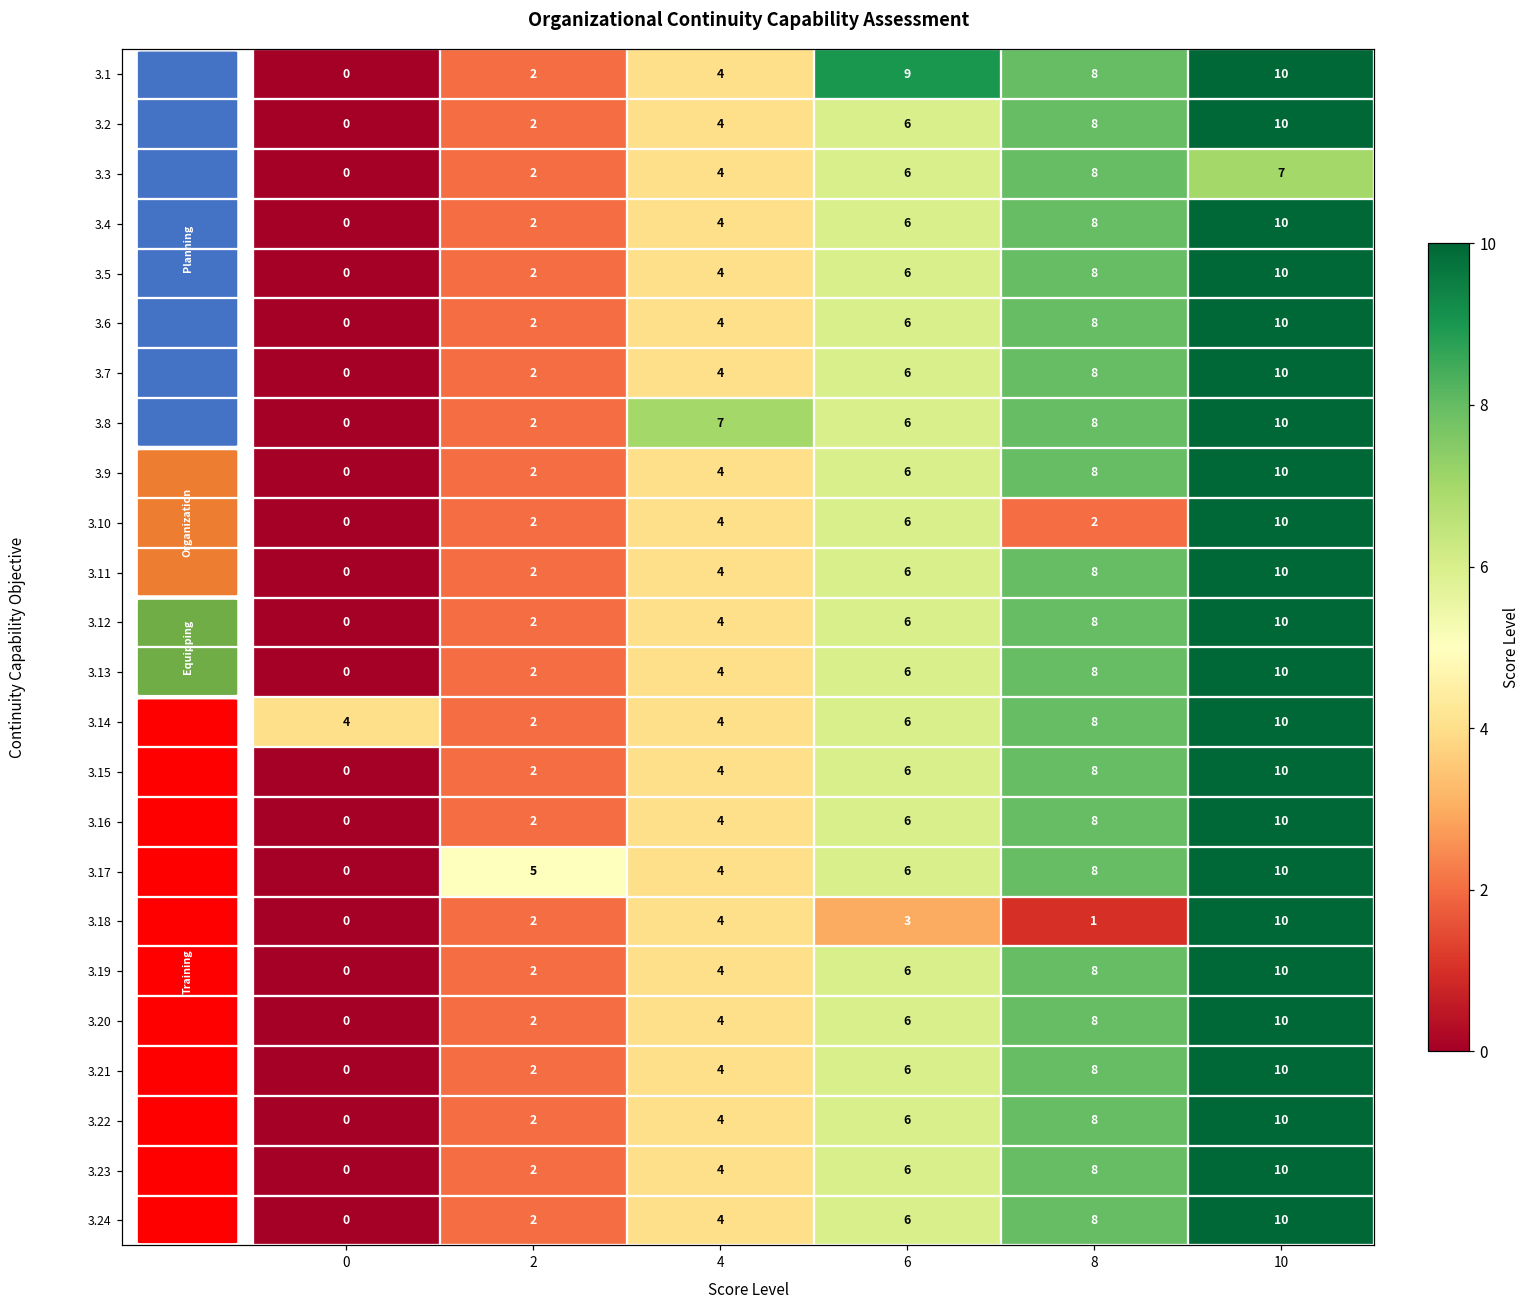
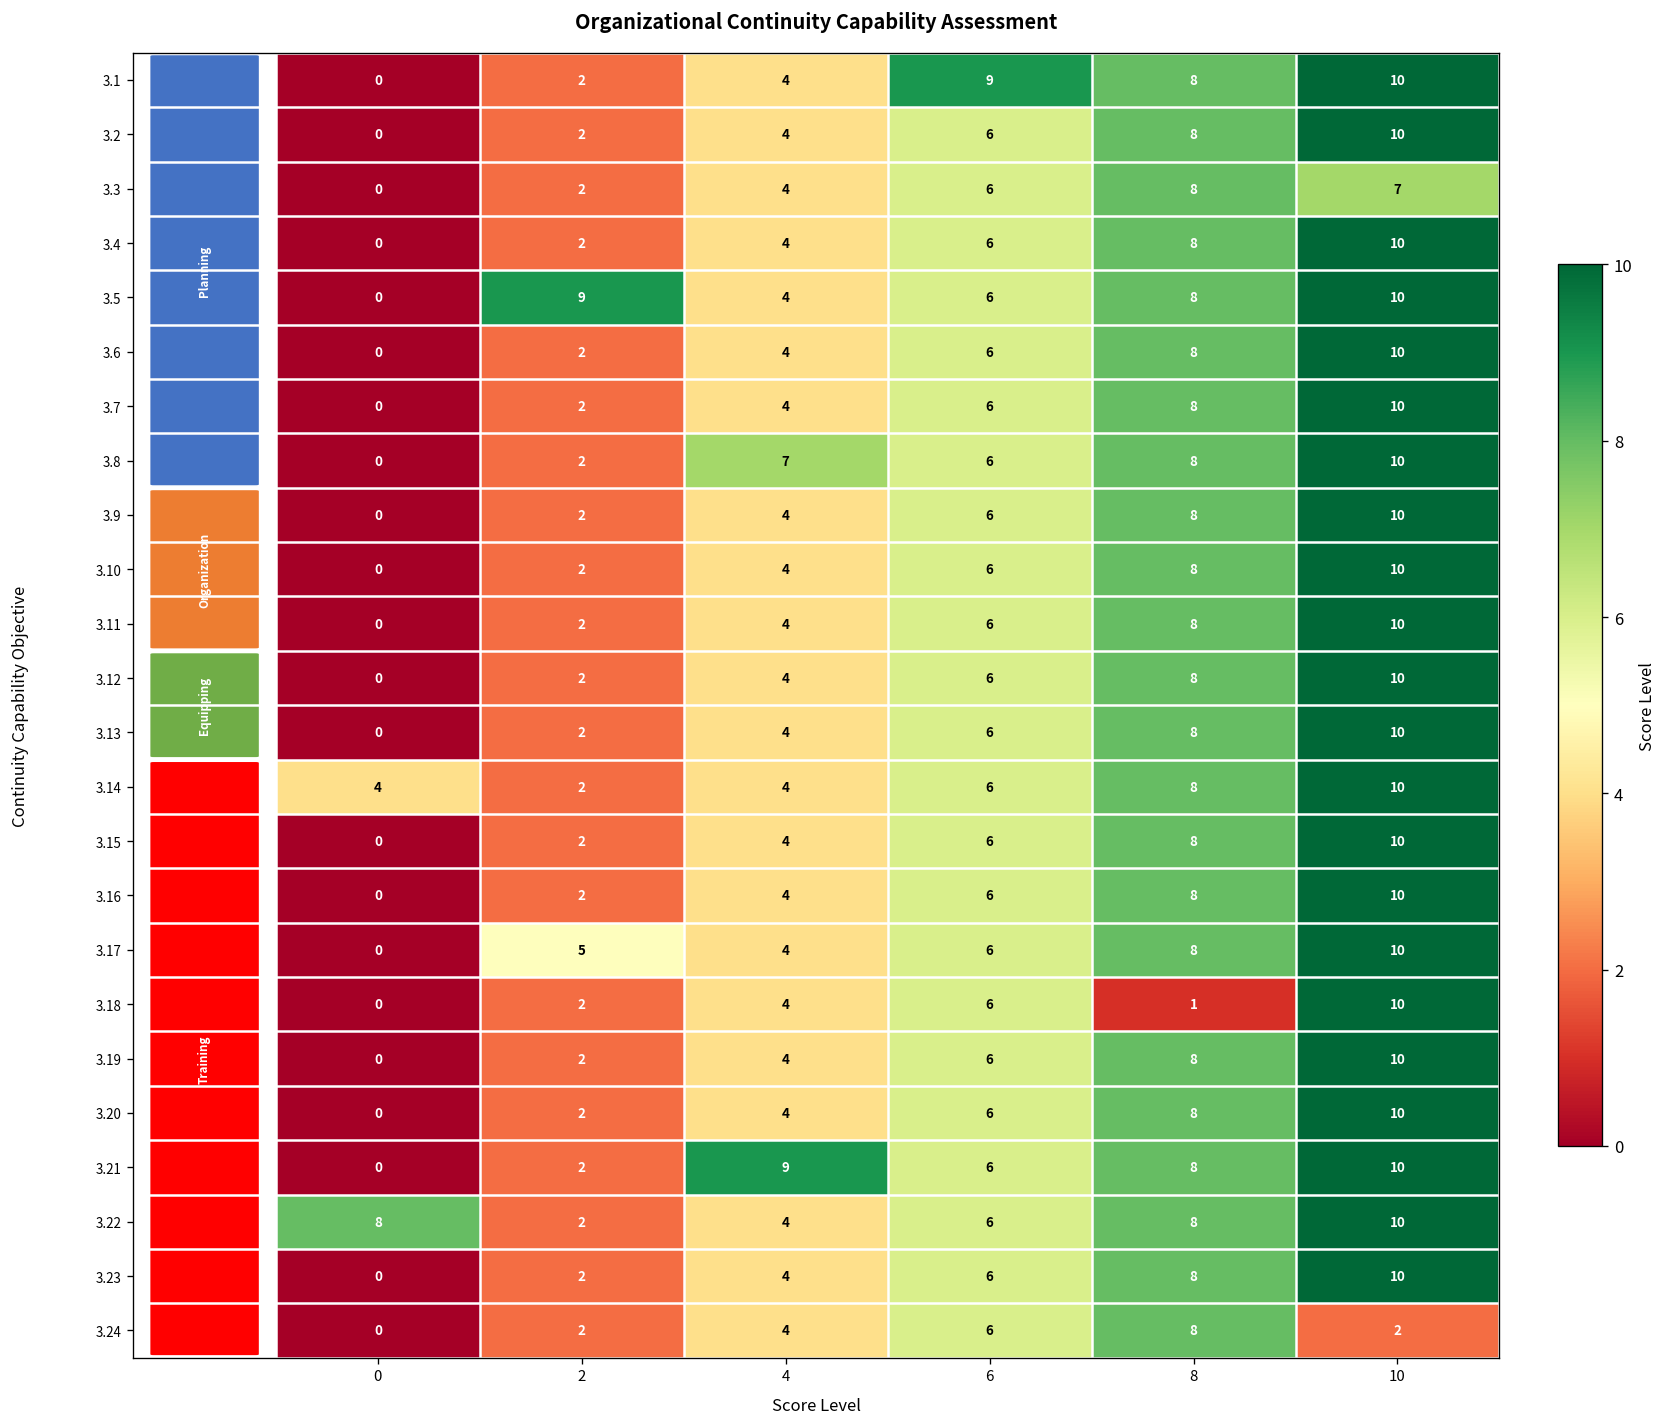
3.5, 2: 2 -> 9
3.10, 8: 2 -> 8
3.18, 6: 3 -> 6
3.21, 4: 4 -> 9
3.22, 0: 0 -> 8
3.24, 10: 10 -> 2
